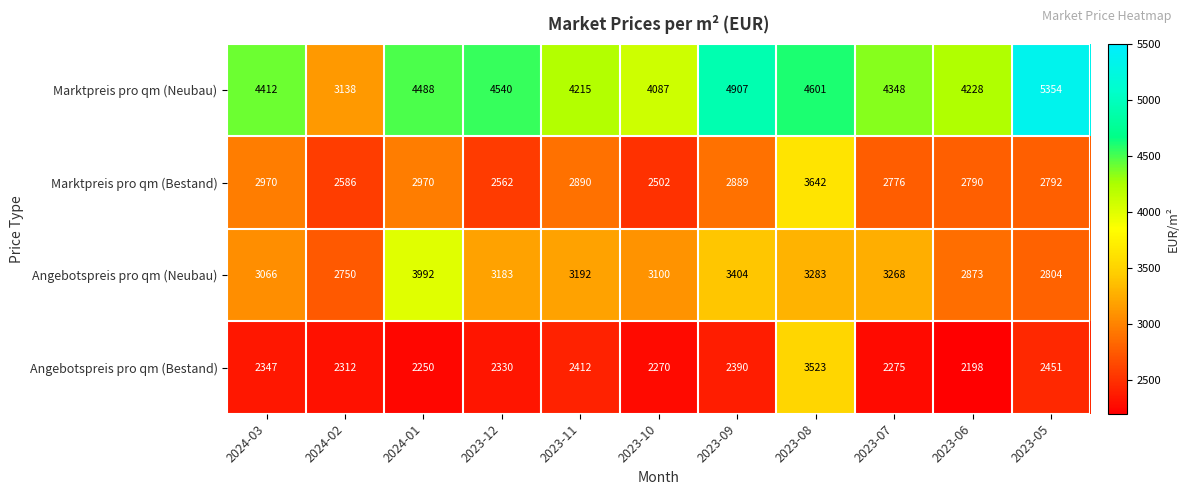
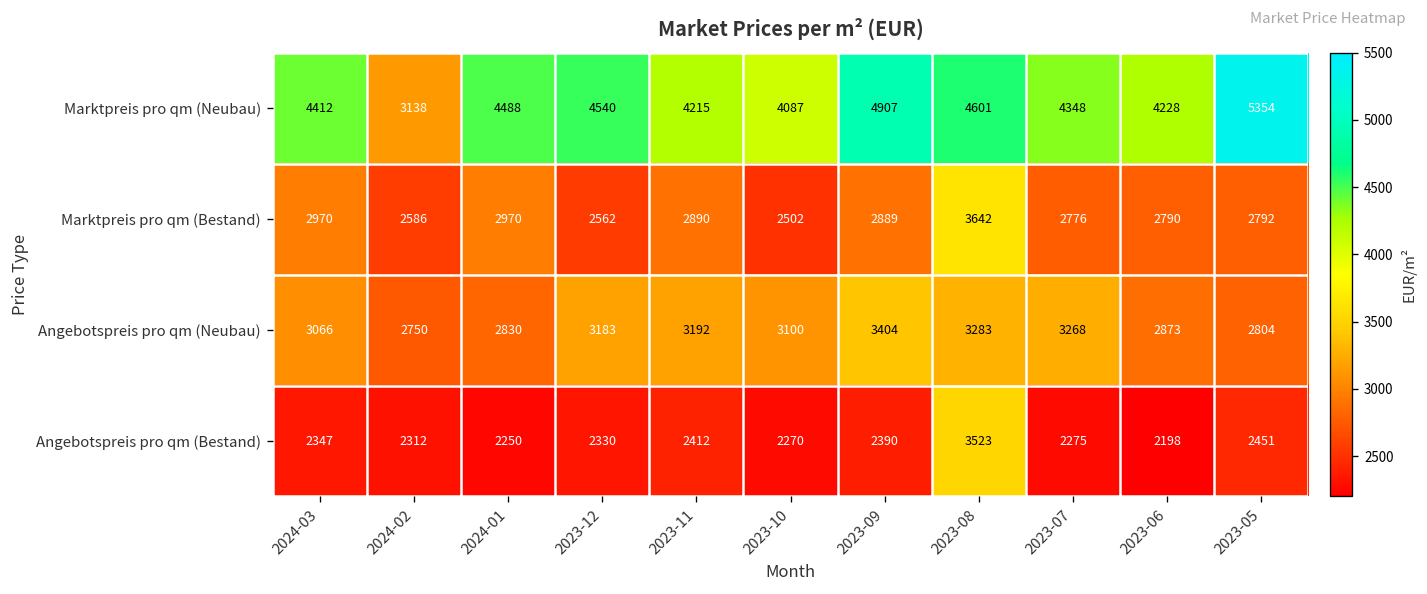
Angebotspreis pro qm (Neubau), 2024-01: 3992 -> 2830
